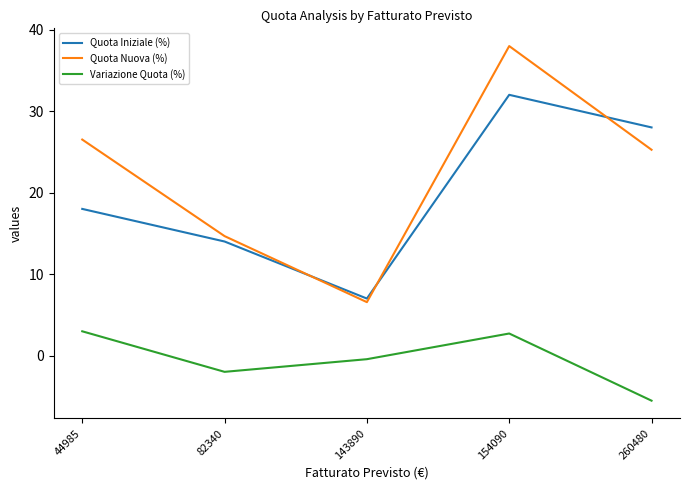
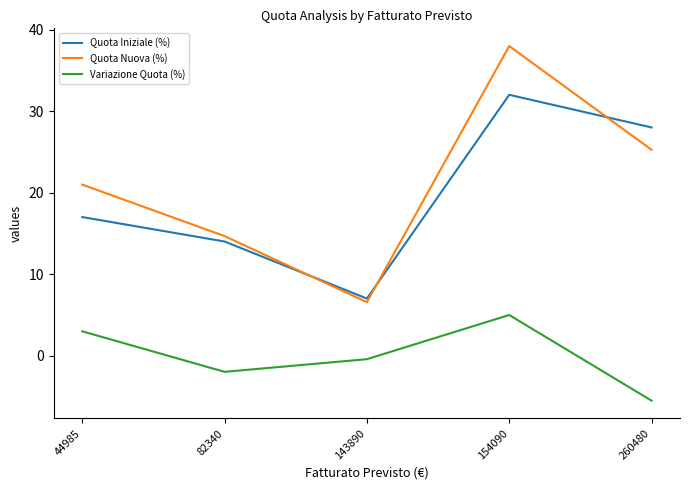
Quota Iniziale (%), 44985: 18 -> 17
Quota Nuova (%), 44985: 27 -> 21
Variazione Quota (%), 154090: 3 -> 5
